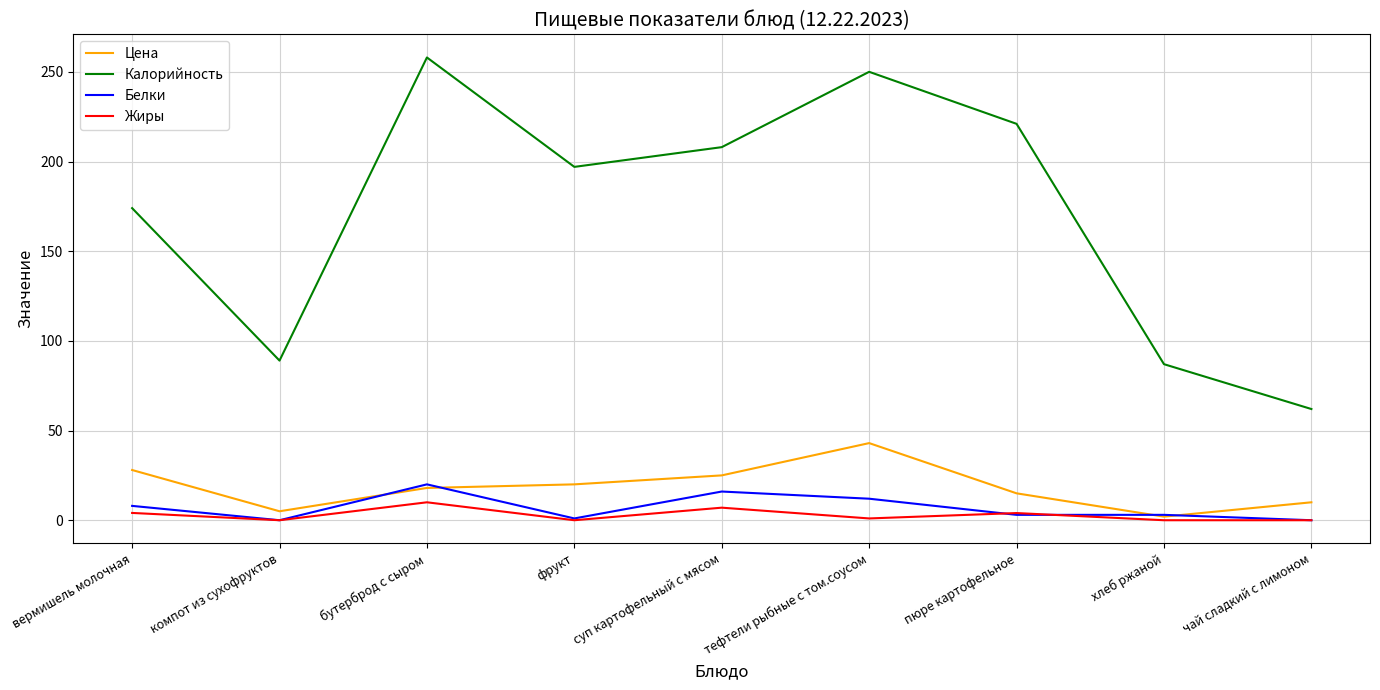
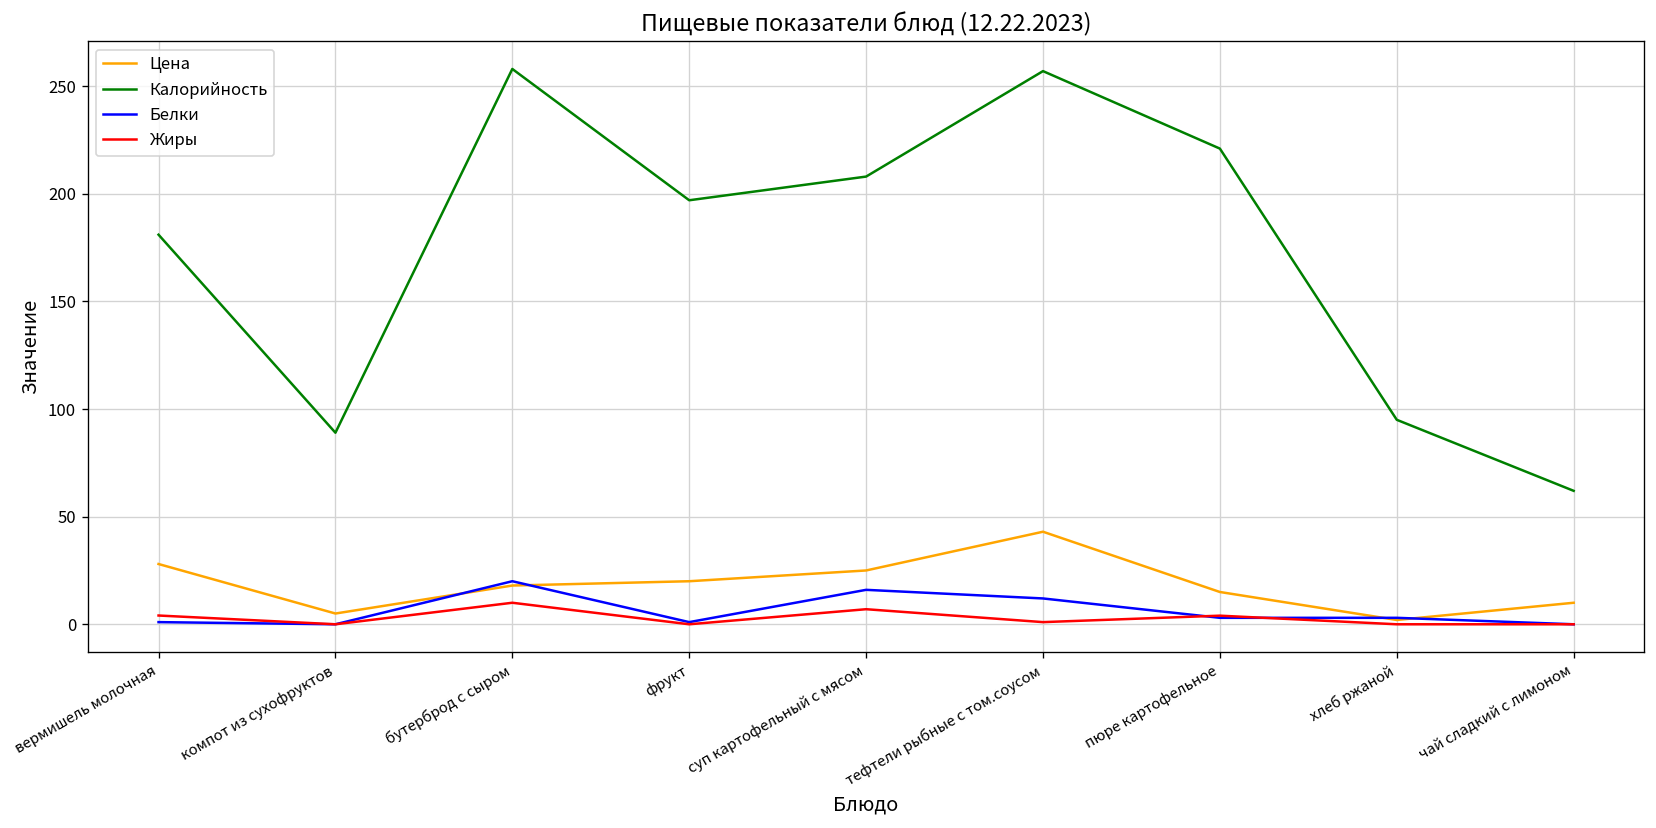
Калорийность, вермишель молочная: 174 -> 181
Белки, вермишель молочная: 8 -> 1
Калорийность, тефтели рыбные с том.соусом: 250 -> 257
Калорийность, хлеб ржаной: 87 -> 95
